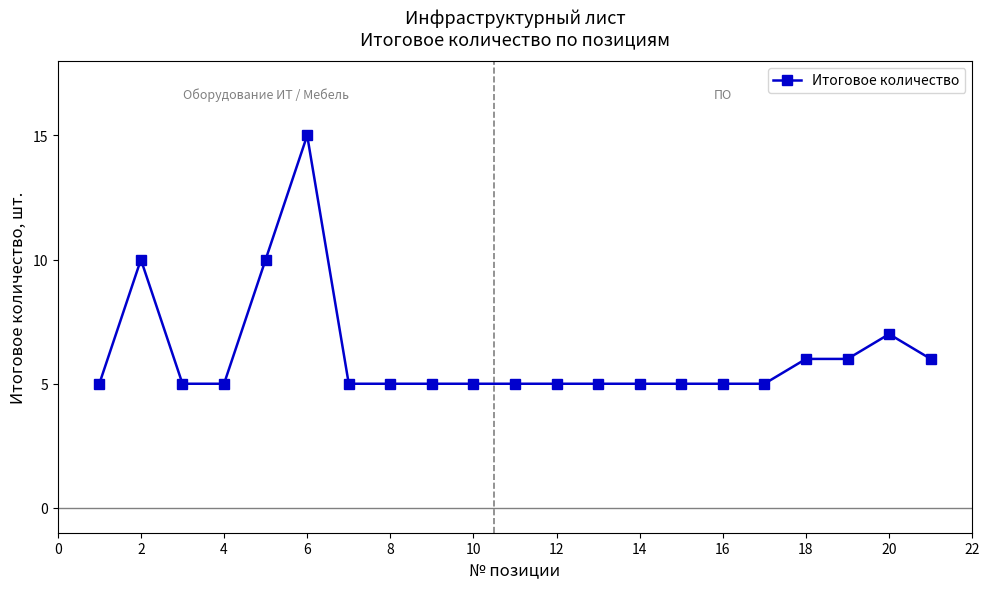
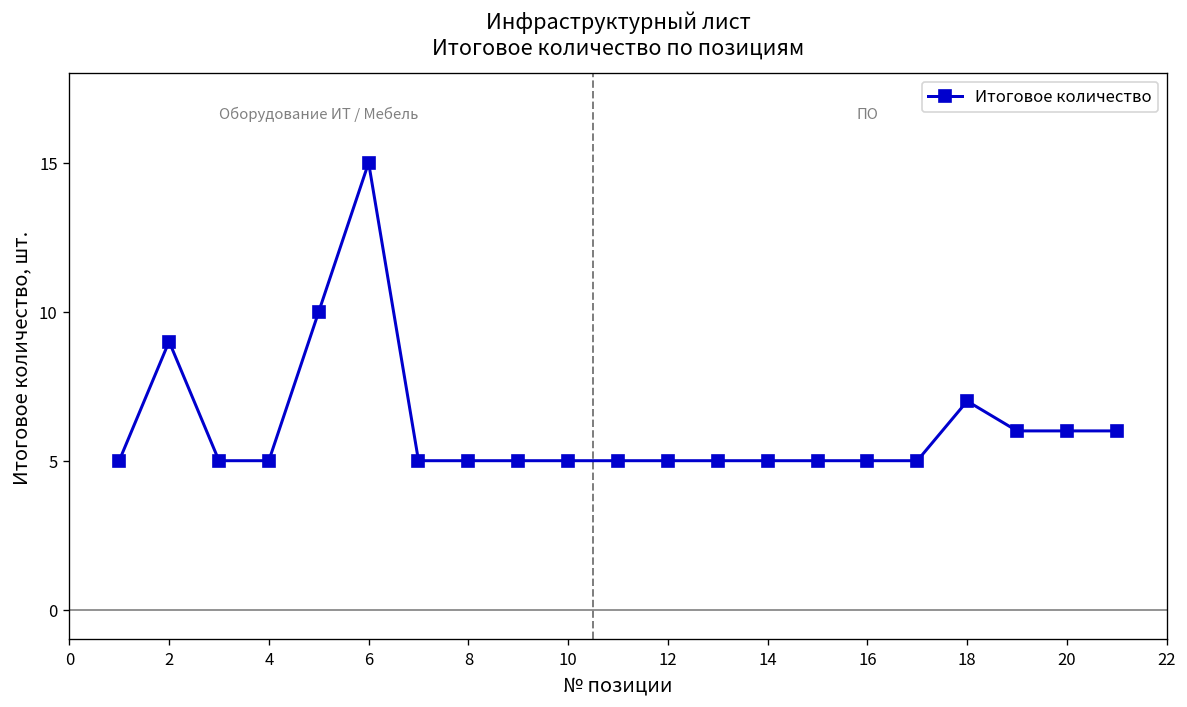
2: 10 -> 9
18: 6 -> 7
20: 7 -> 6
